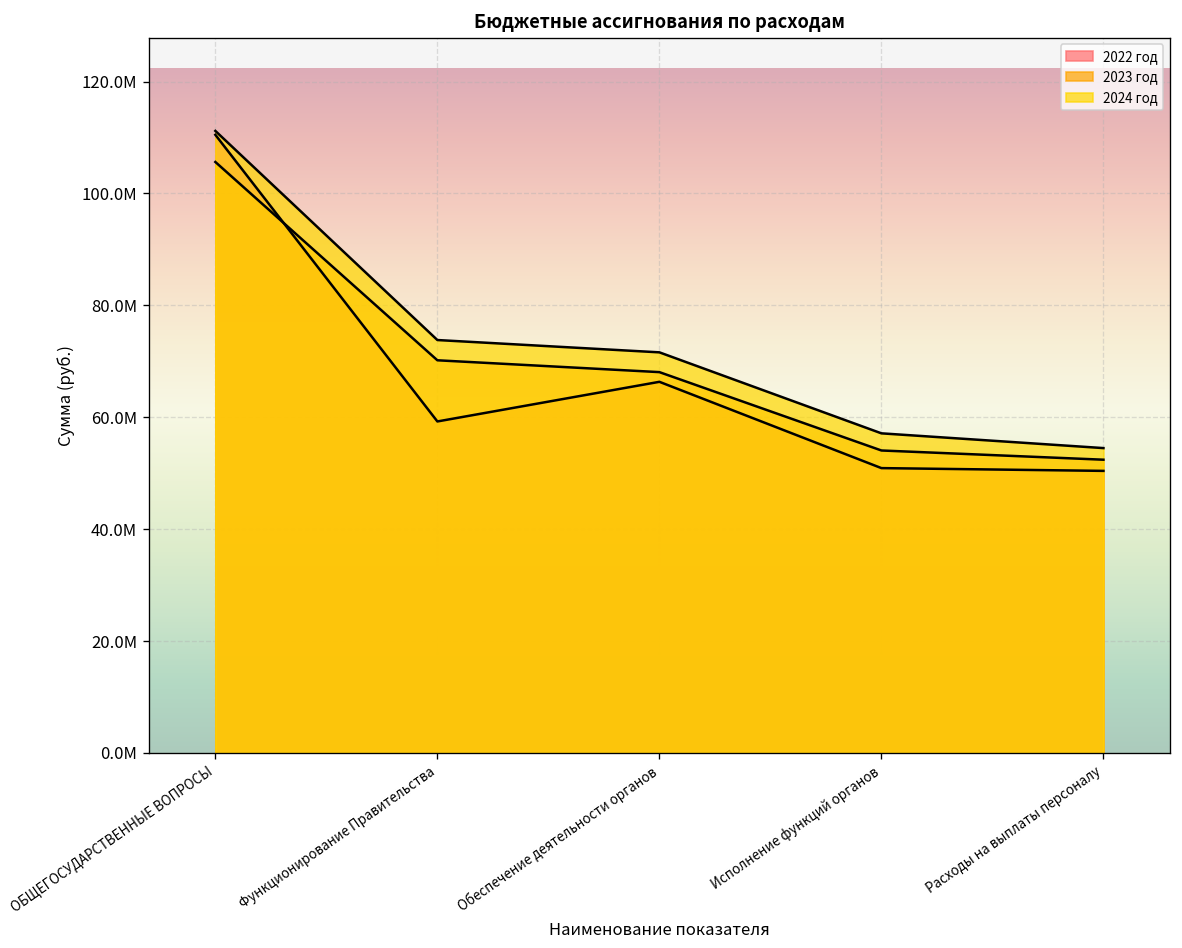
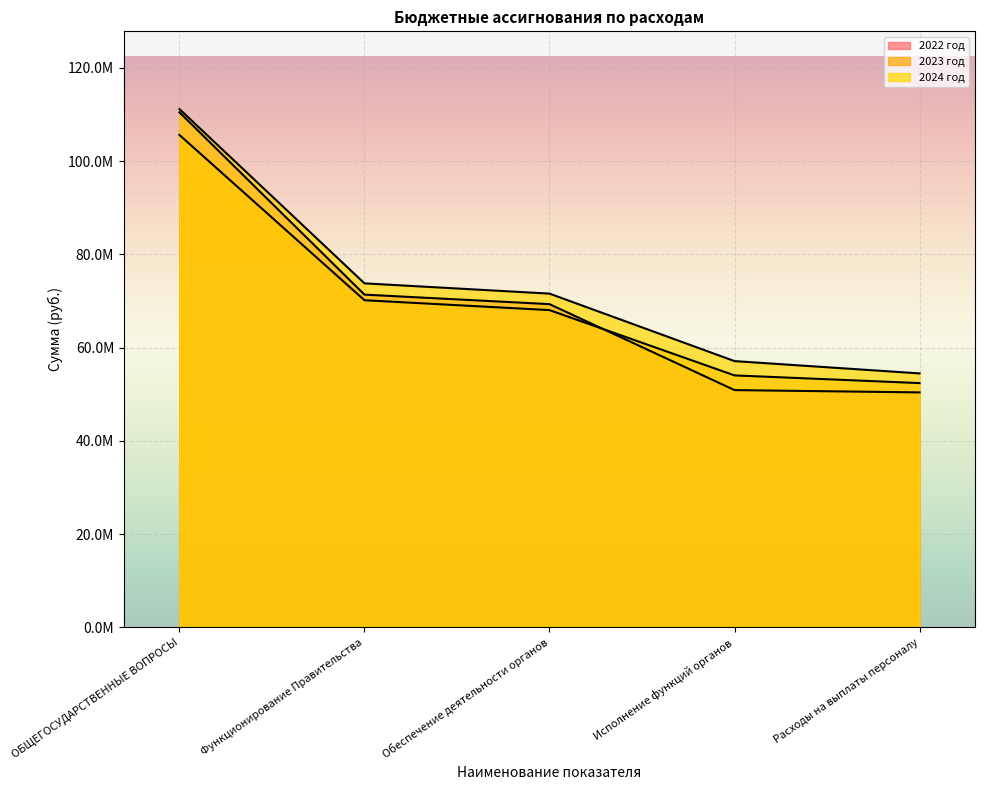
2022 год, Функционирование Правительства: 59000000 -> 71000000
2022 год, Обеспечение деятельности органов: 66000000 -> 69000000
